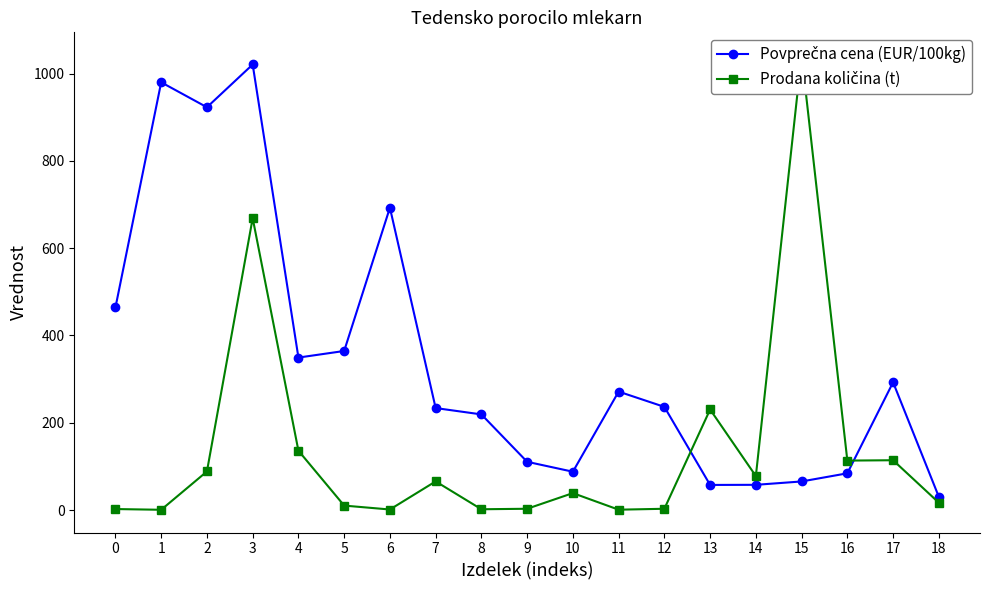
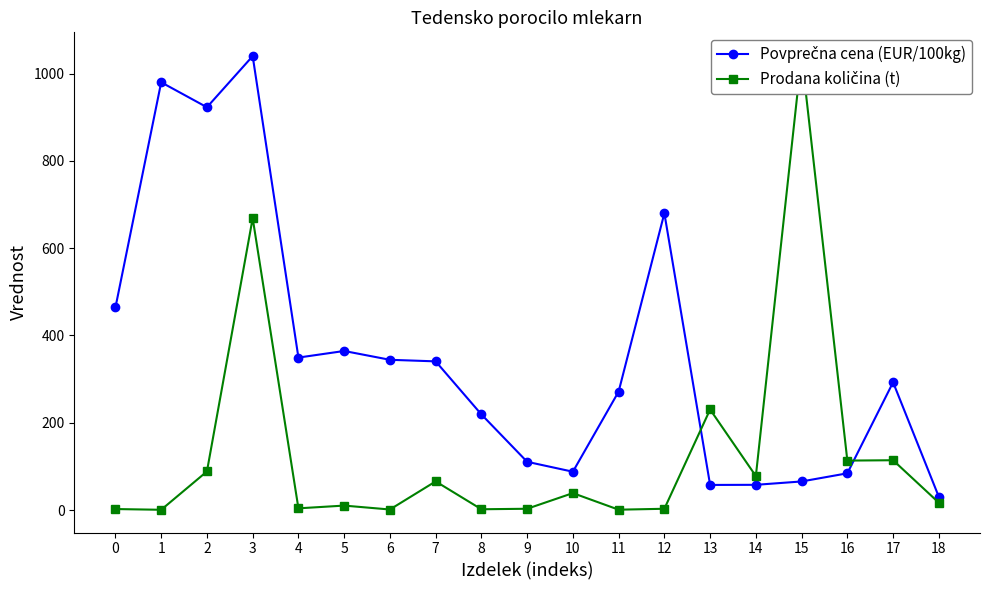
Povprečna cena (EUR/100kg), 3: 1020 -> 1040
Prodana količina (t), 4: 140 -> 0
Povprečna cena (EUR/100kg), 6: 690 -> 340
Povprečna cena (EUR/100kg), 7: 230 -> 340
Povprečna cena (EUR/100kg), 12: 240 -> 680
